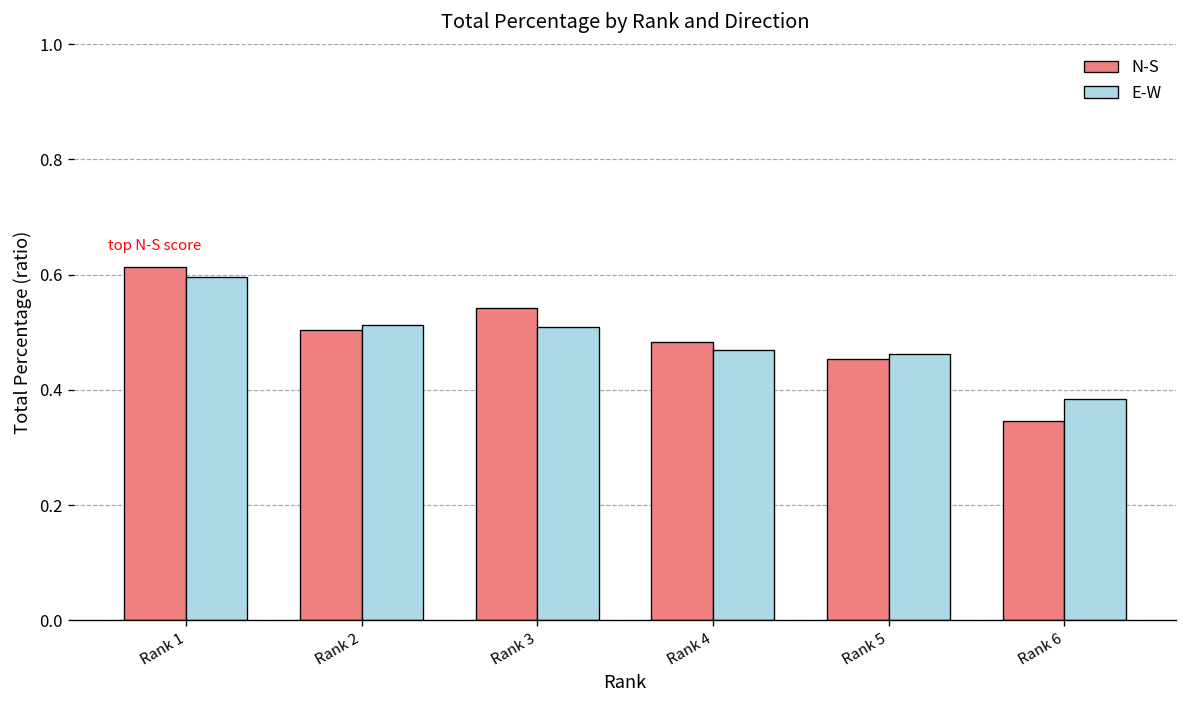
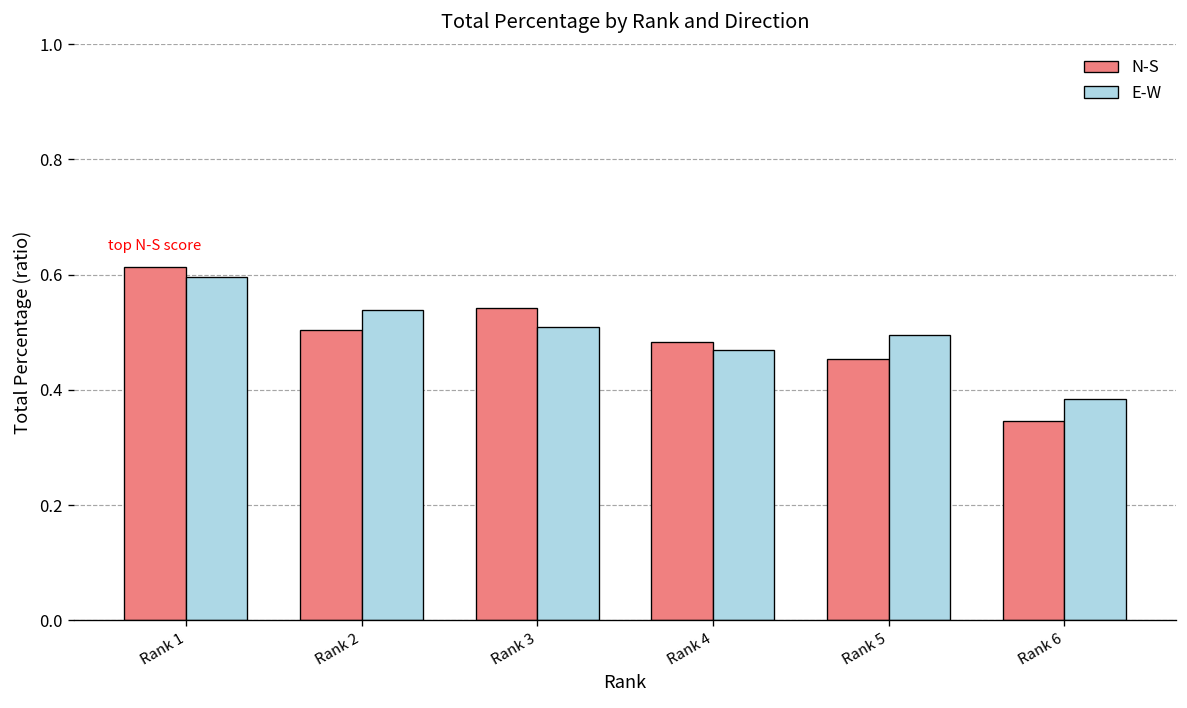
E-W, Rank 2: 0.51 -> 0.54
E-W, Rank 5: 0.46 -> 0.50
